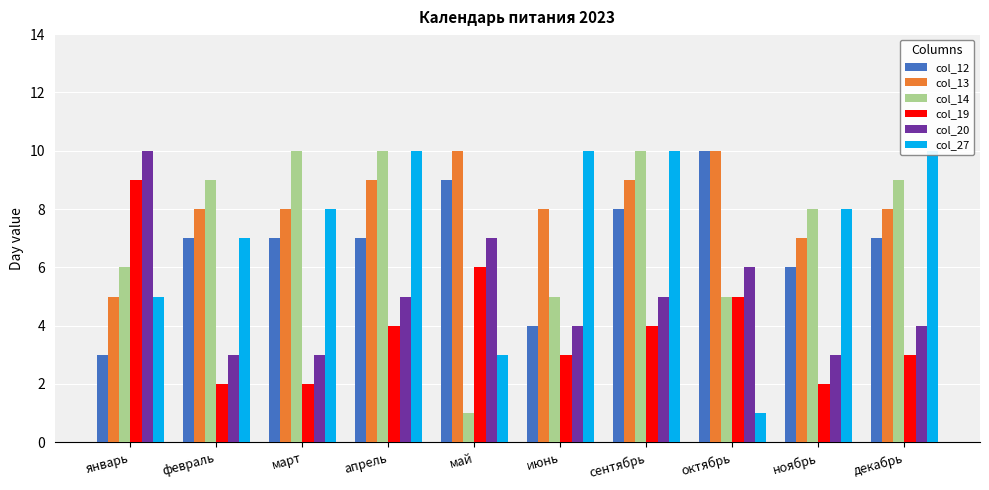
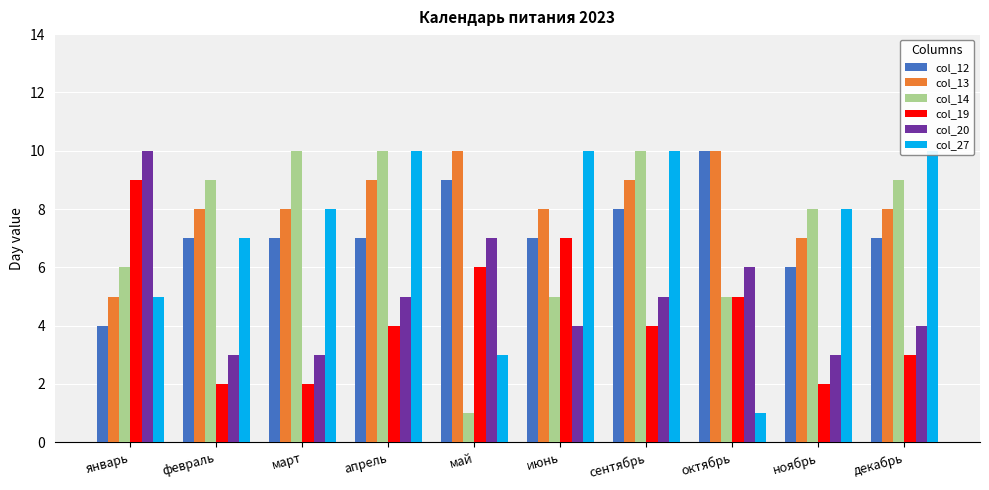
col_12, январь: 3 -> 4
col_12, июнь: 4 -> 7
col_19, июнь: 3 -> 7
